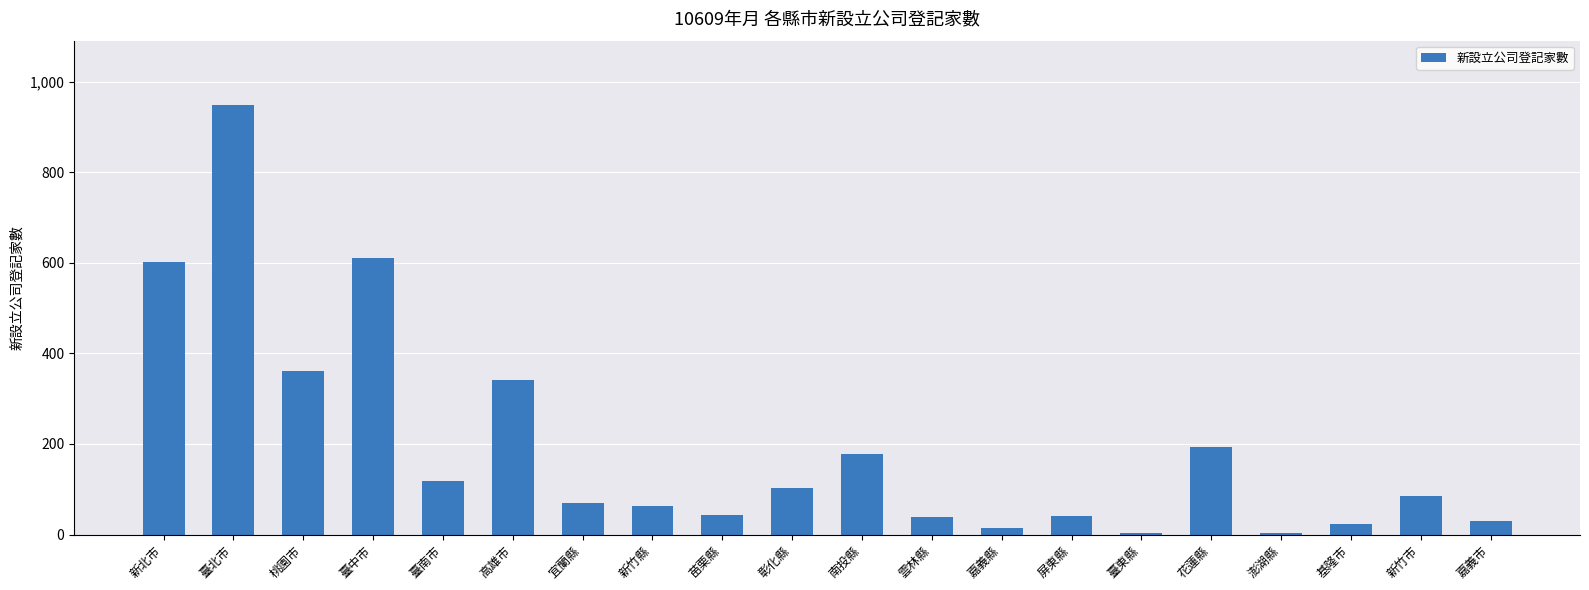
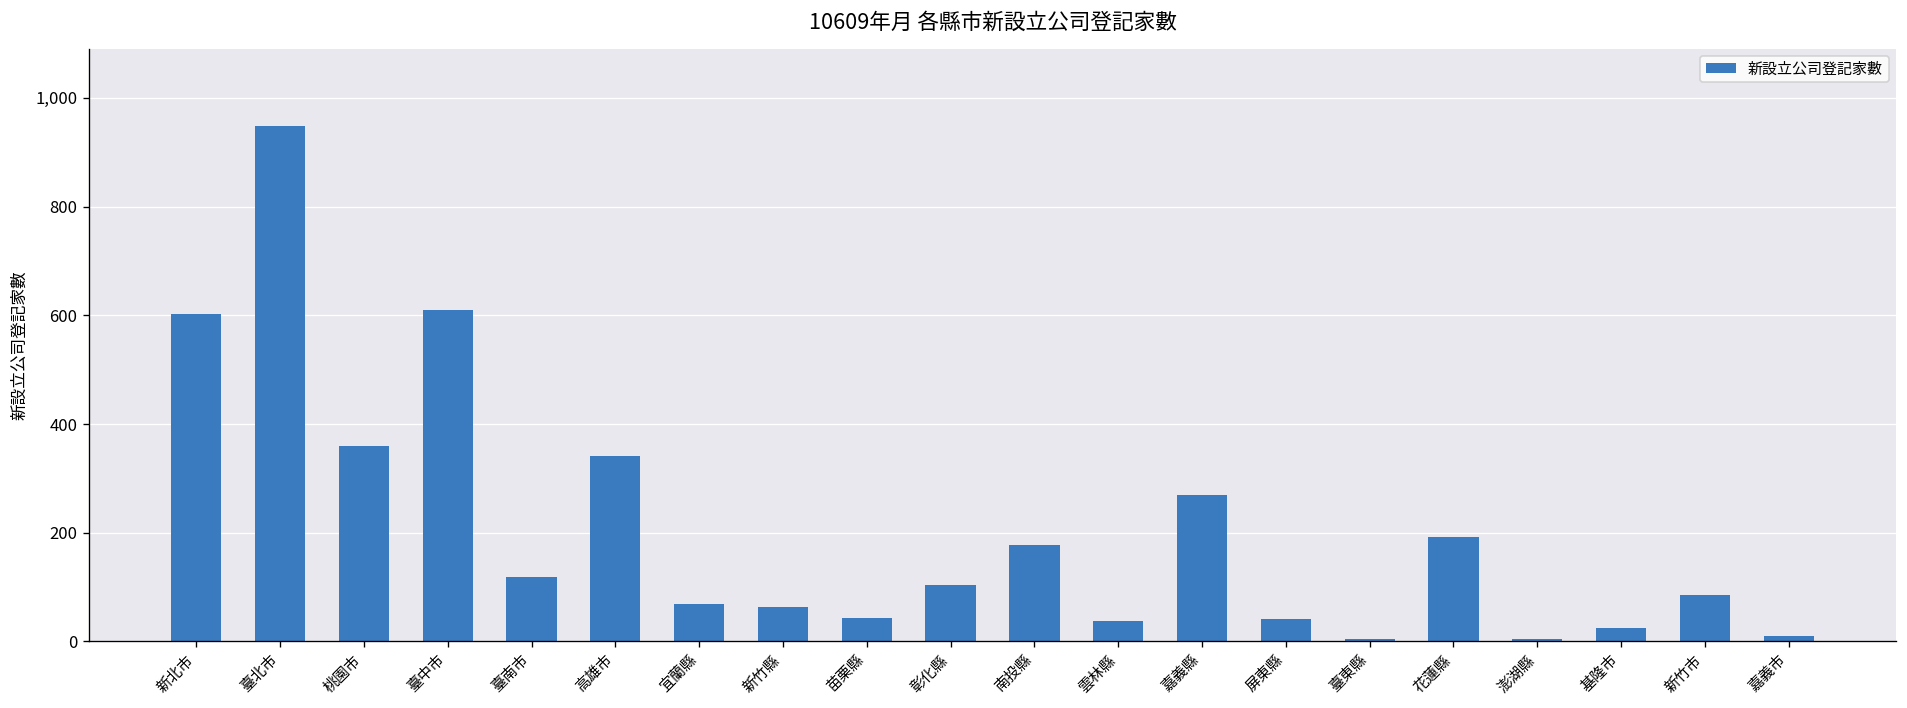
嘉義縣: 20 -> 270
嘉義市: 30 -> 10
